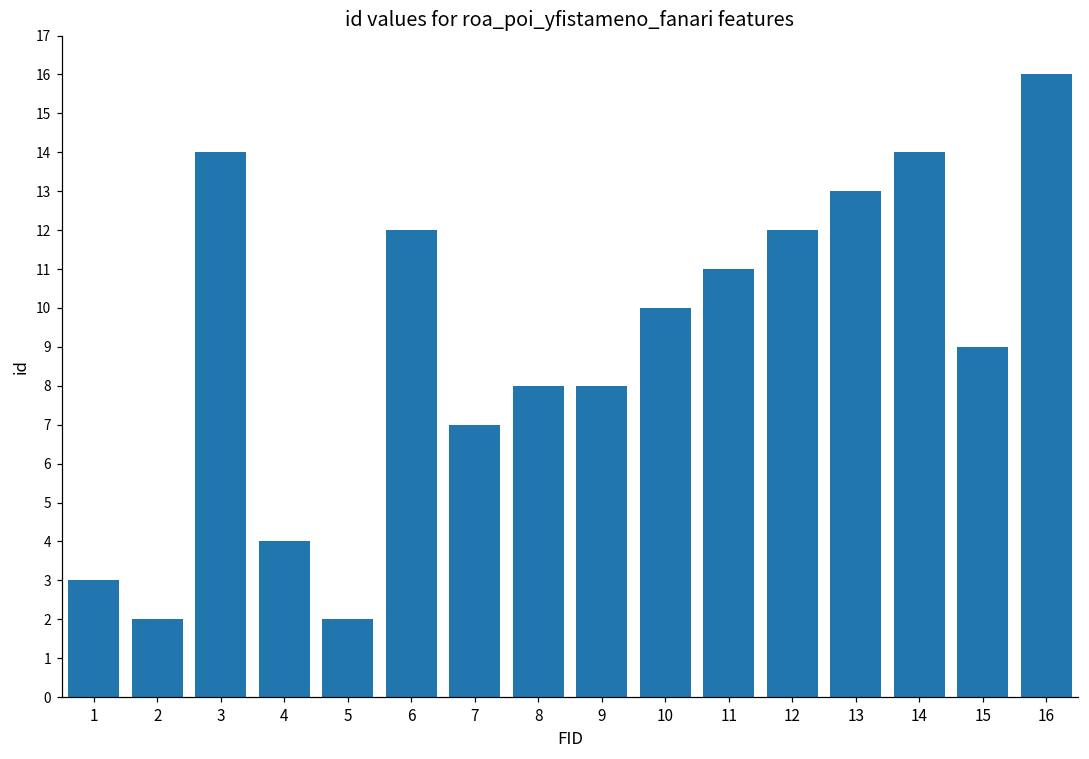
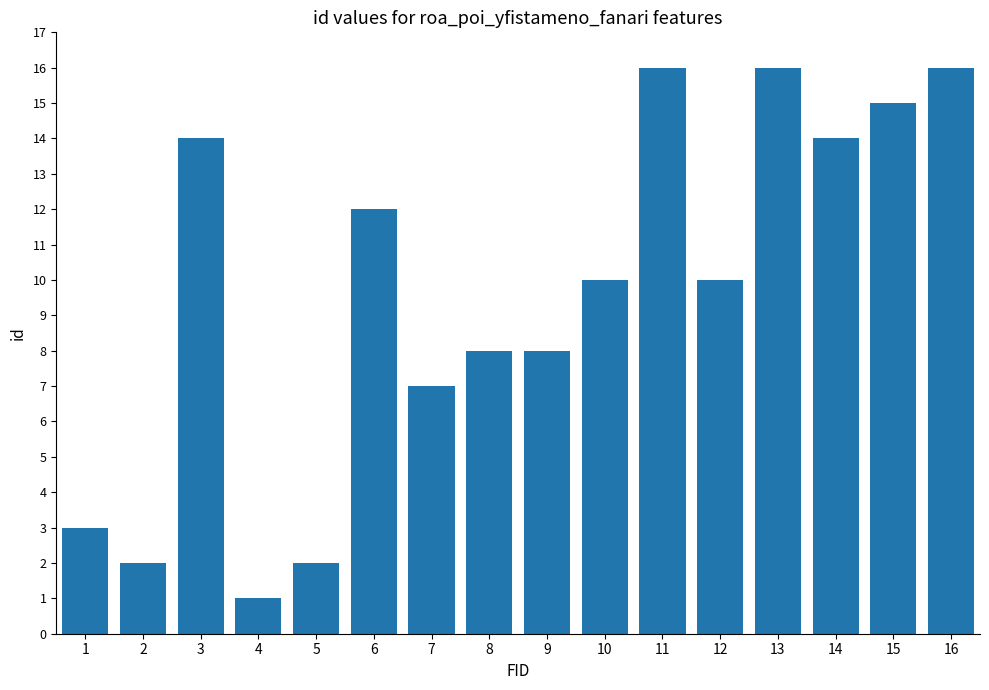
4: 4 -> 1
11: 11 -> 16
12: 12 -> 10
13: 13 -> 16
15: 9 -> 15
